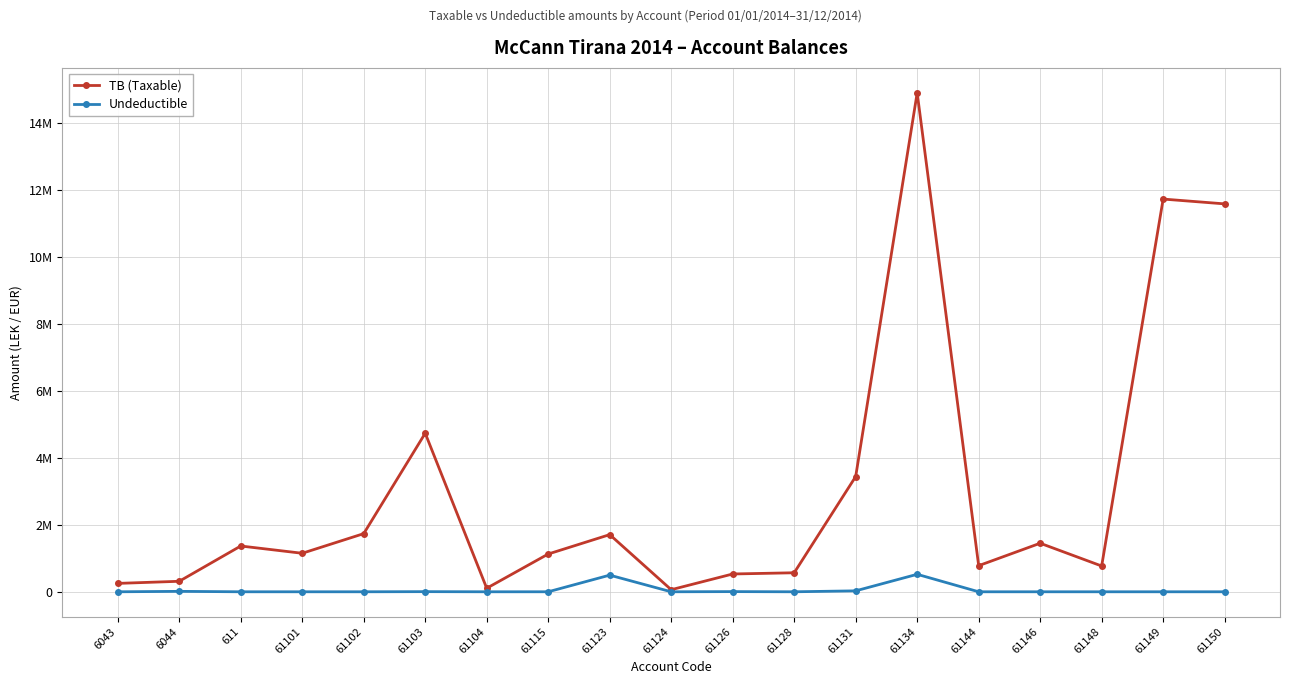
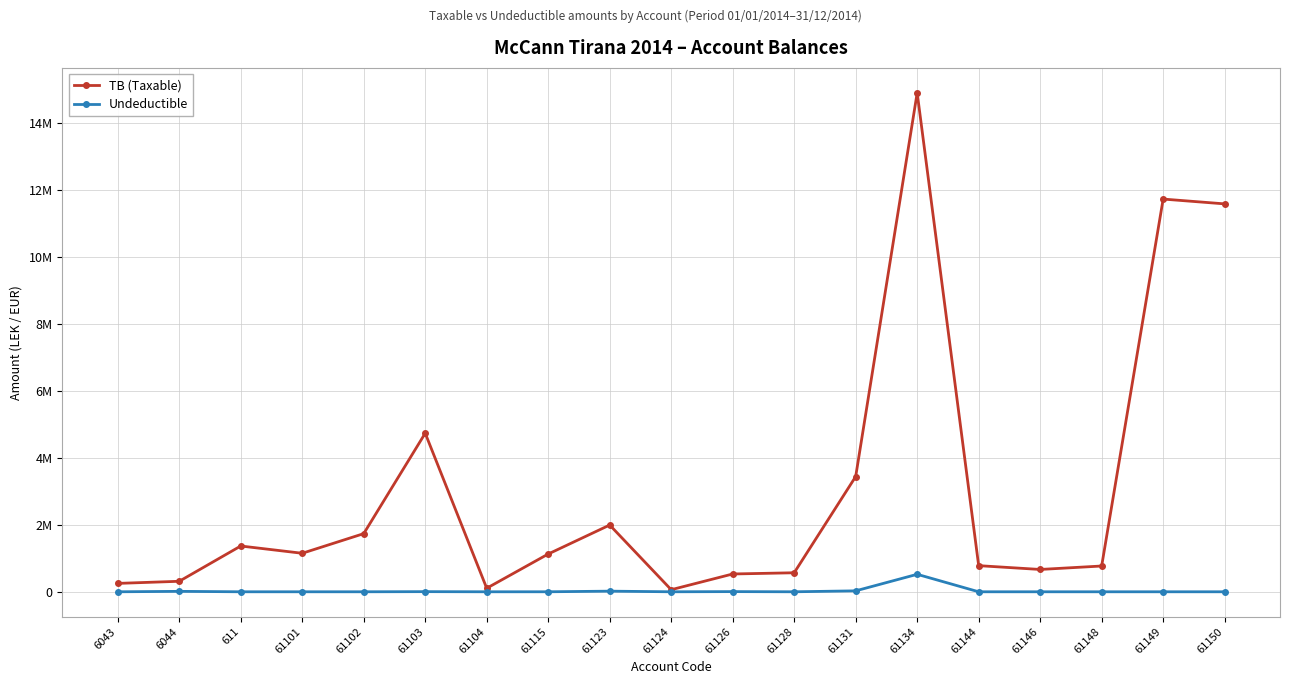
TB (Taxable), 61123: 1700000 -> 2000000
Undeductible, 61123: 500000 -> 0
TB (Taxable), 61146: 1400000 -> 700000
